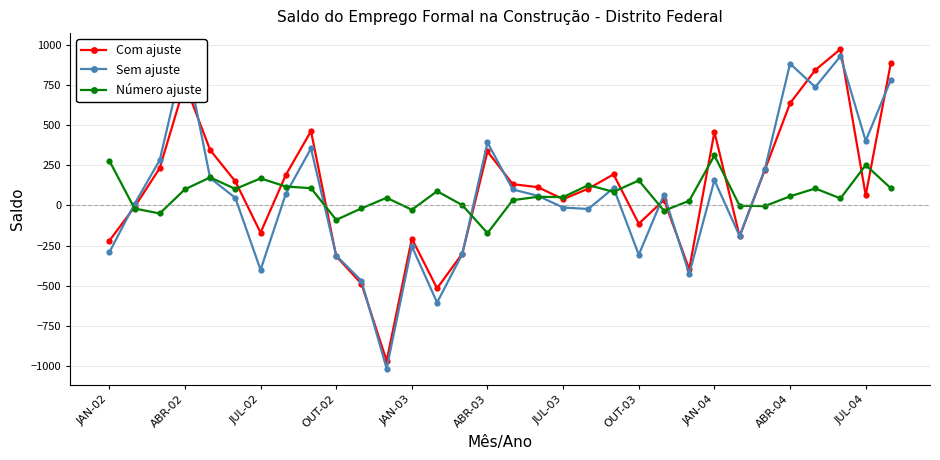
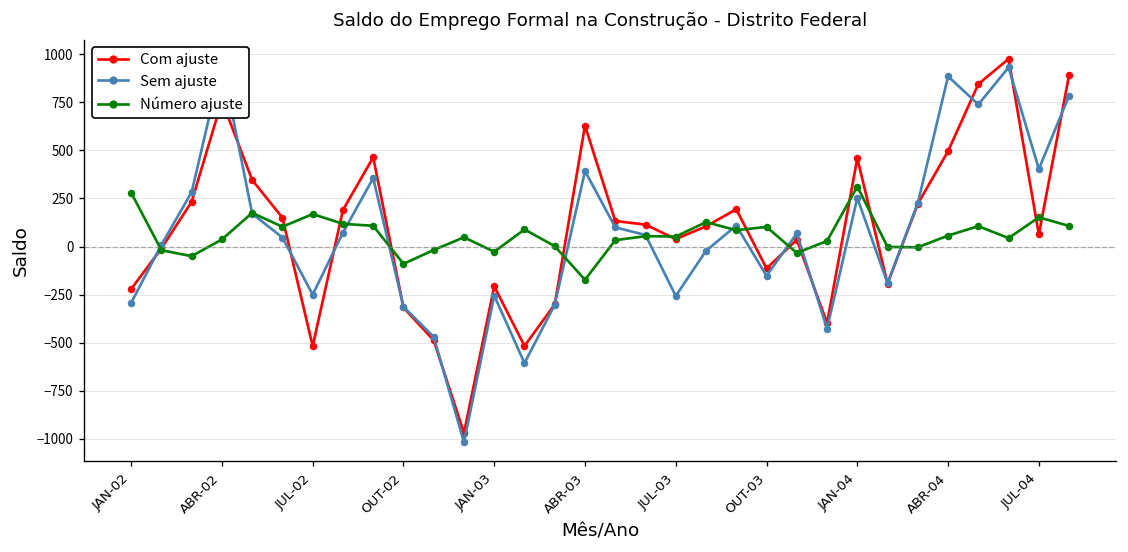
Número ajuste, ABR-02: 100 -> 40
Com ajuste, JUL-02: -170 -> -520
Sem ajuste, JUL-02: -400 -> -250
Com ajuste, ABR-03: 340 -> 630
Sem ajuste, JUL-03: -10 -> -260
Sem ajuste, OUT-03: -310 -> -150
Número ajuste, OUT-03: 160 -> 100
Sem ajuste, JAN-04: 160 -> 250
Com ajuste, ABR-04: 640 -> 500
Número ajuste, JUL-04: 250 -> 150
